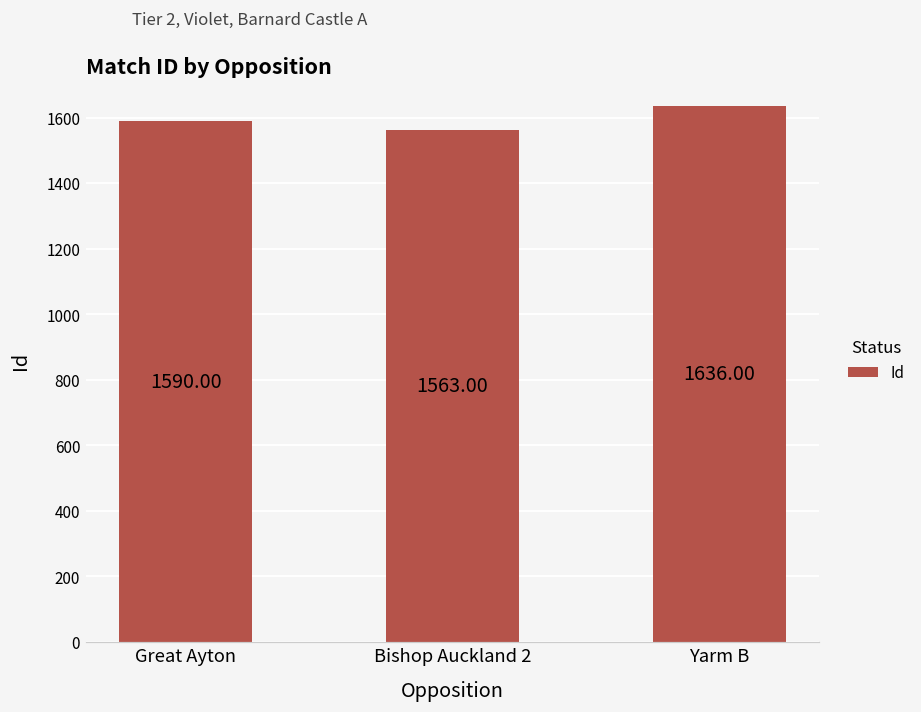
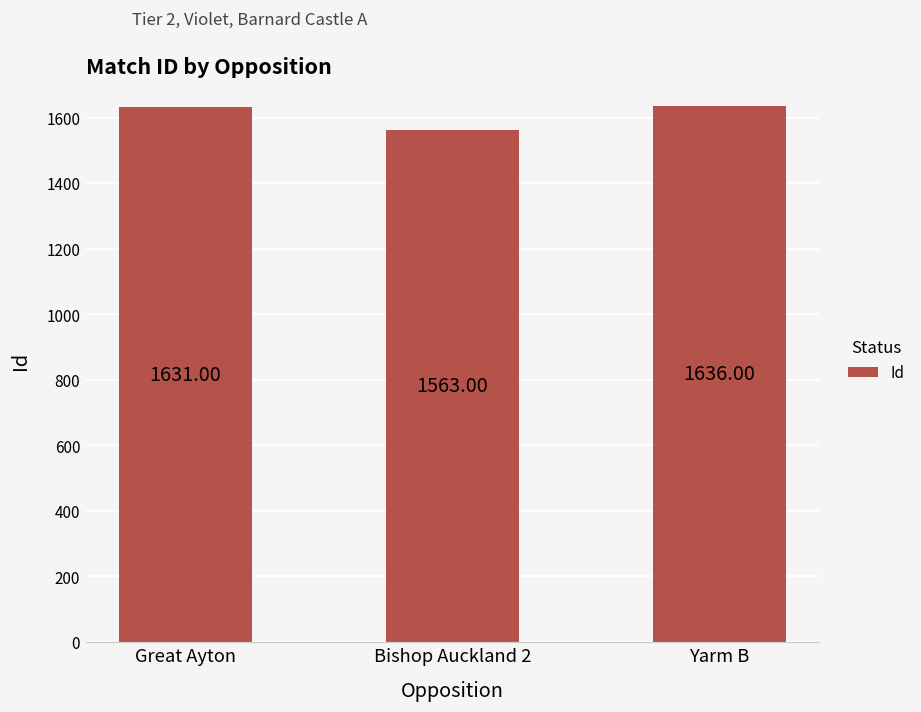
Great Ayton: 1590.00 -> 1631.00
